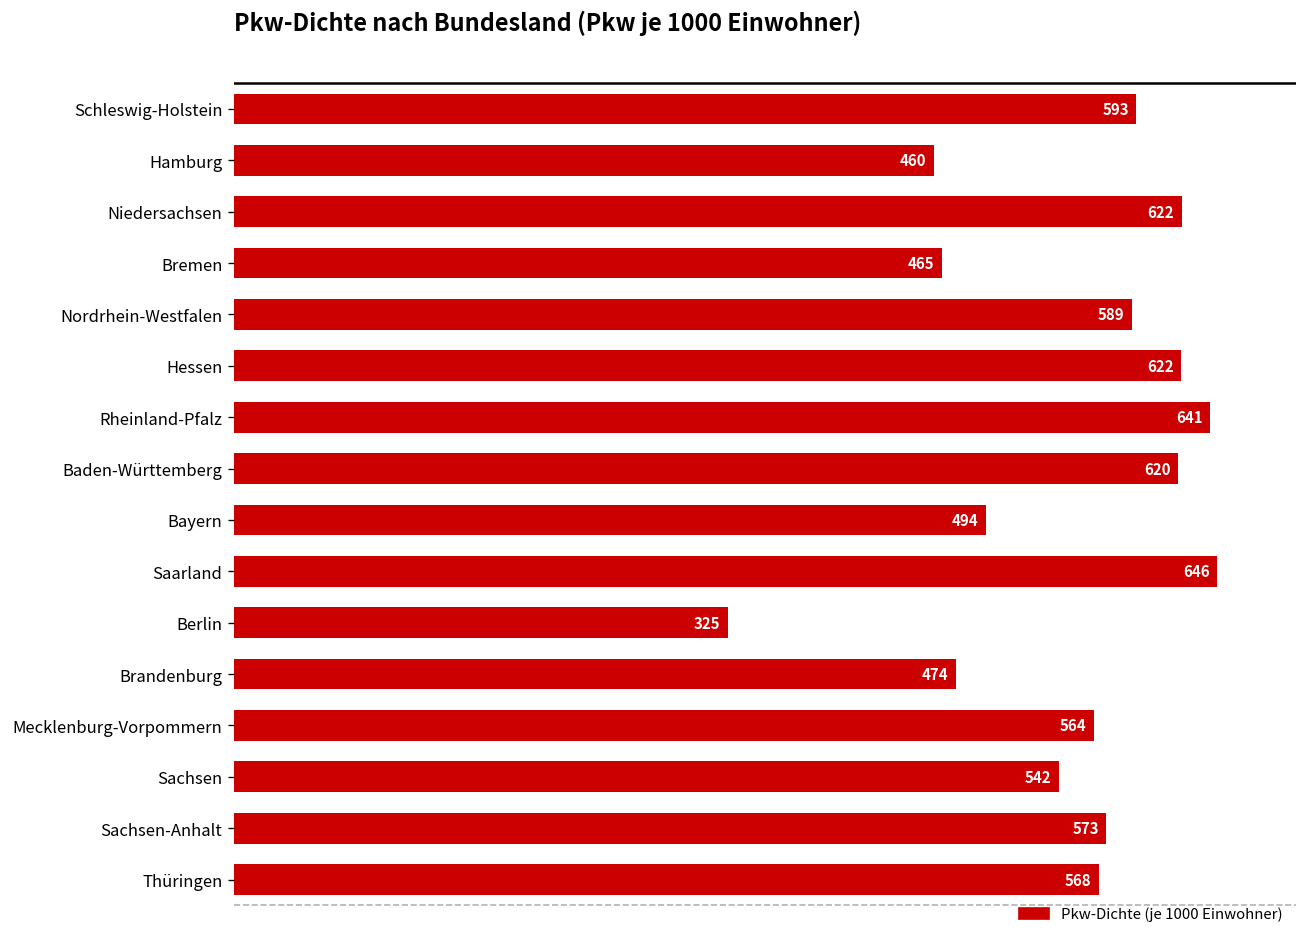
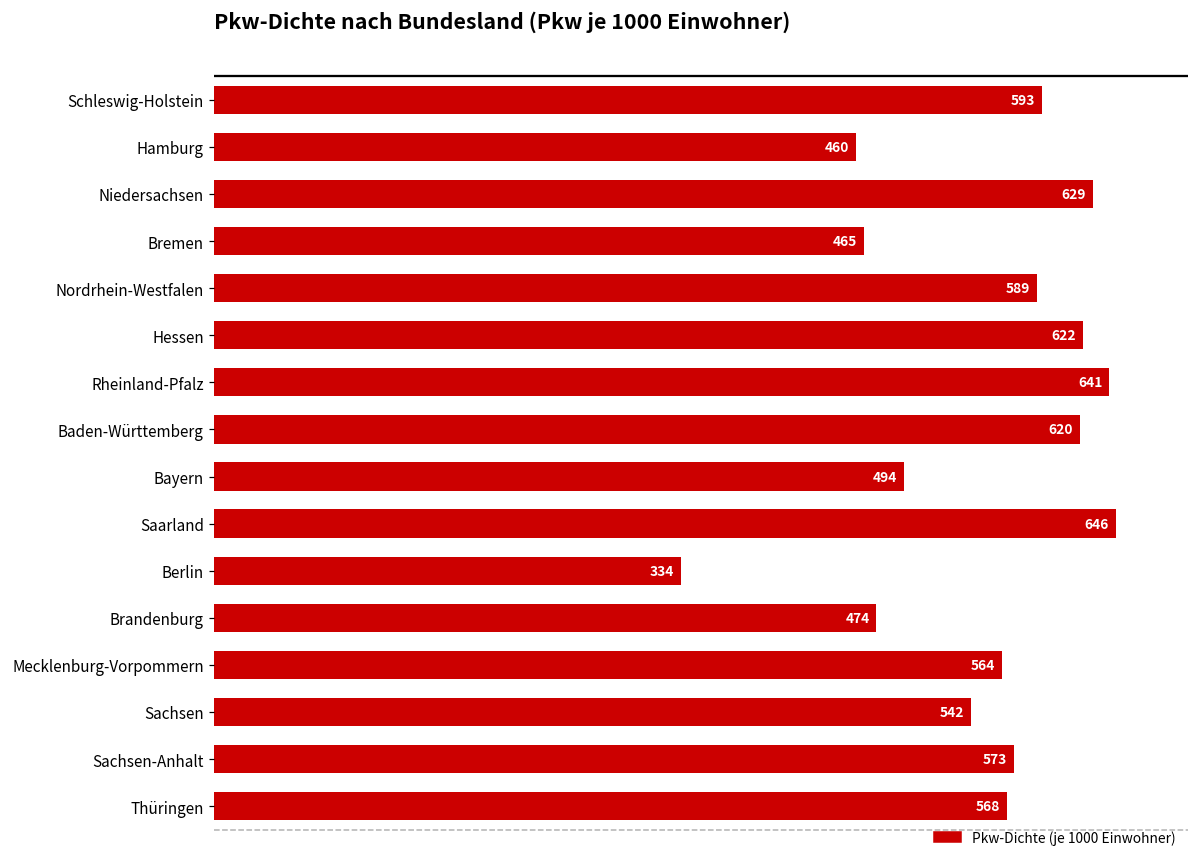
Niedersachsen: 622 -> 629
Berlin: 325 -> 334
